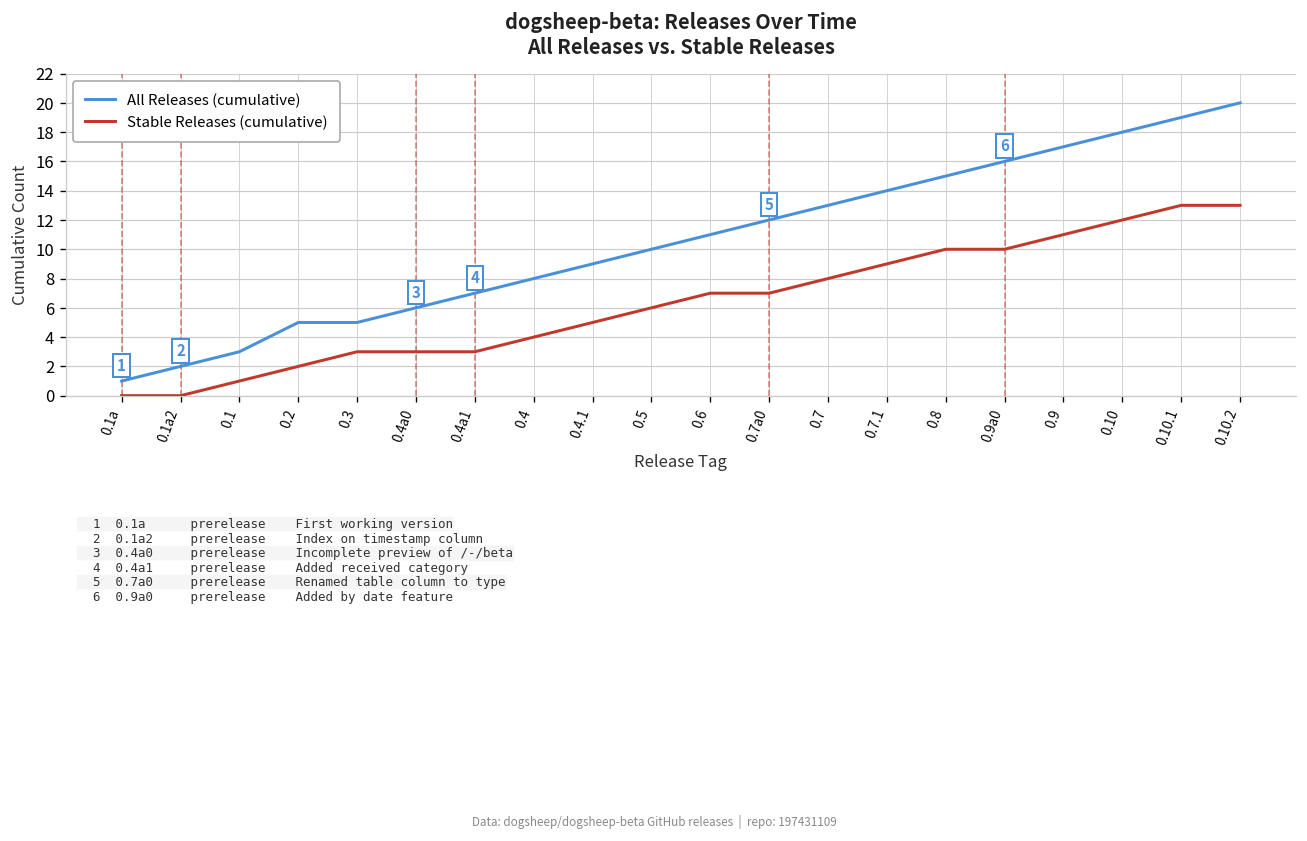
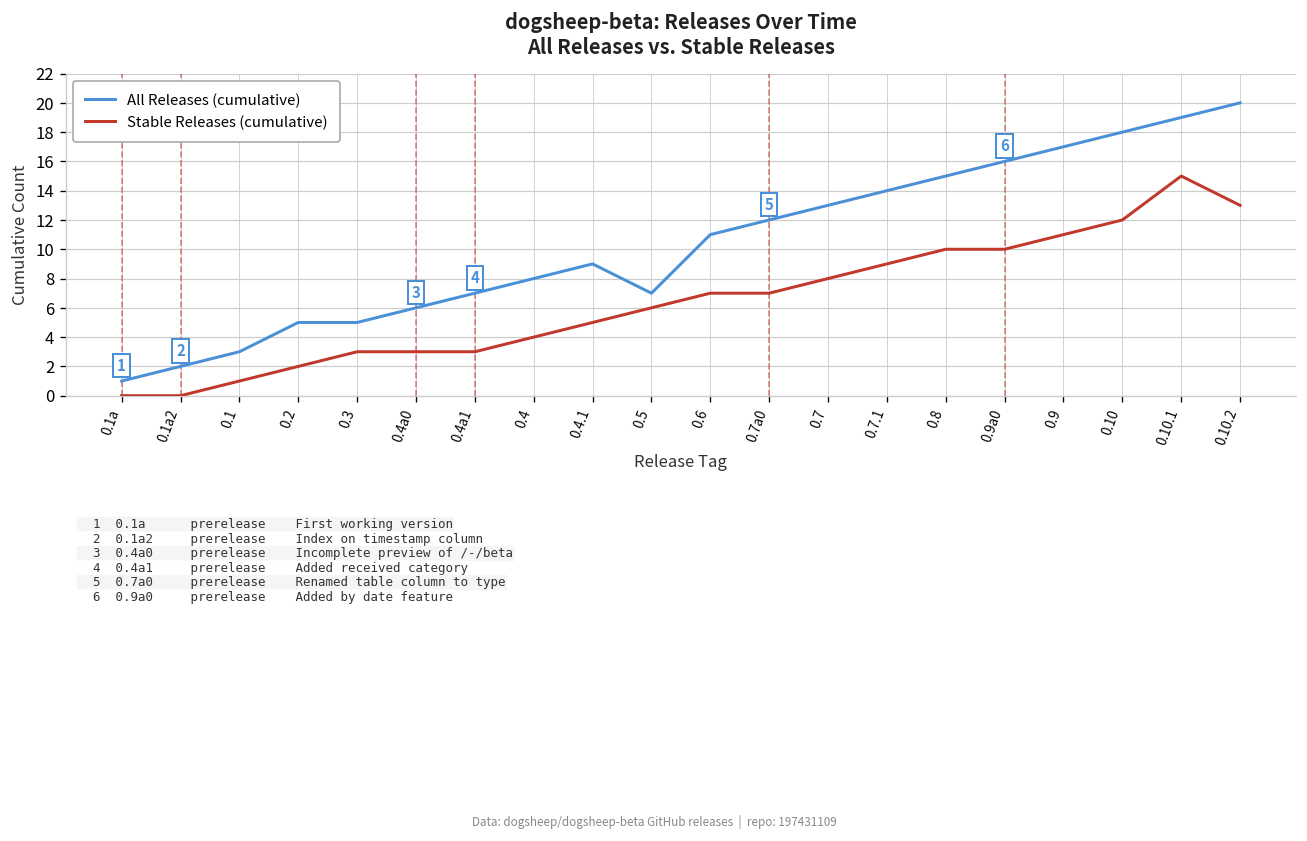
All Releases (cumulative), 0.5: 10 -> 7
Stable Releases (cumulative), 0.10.1: 13 -> 15
